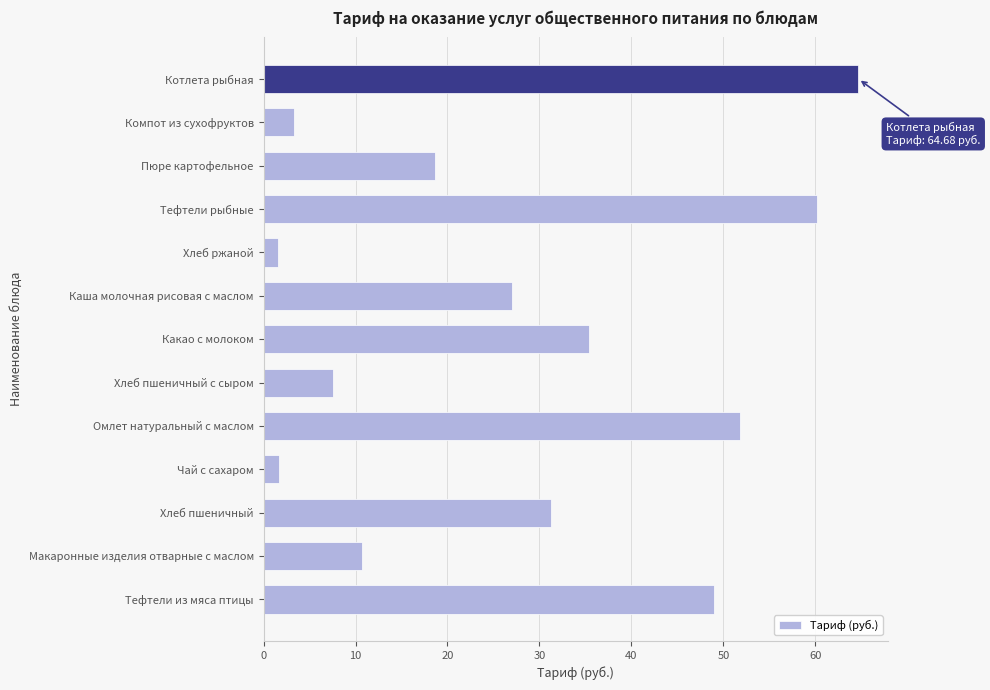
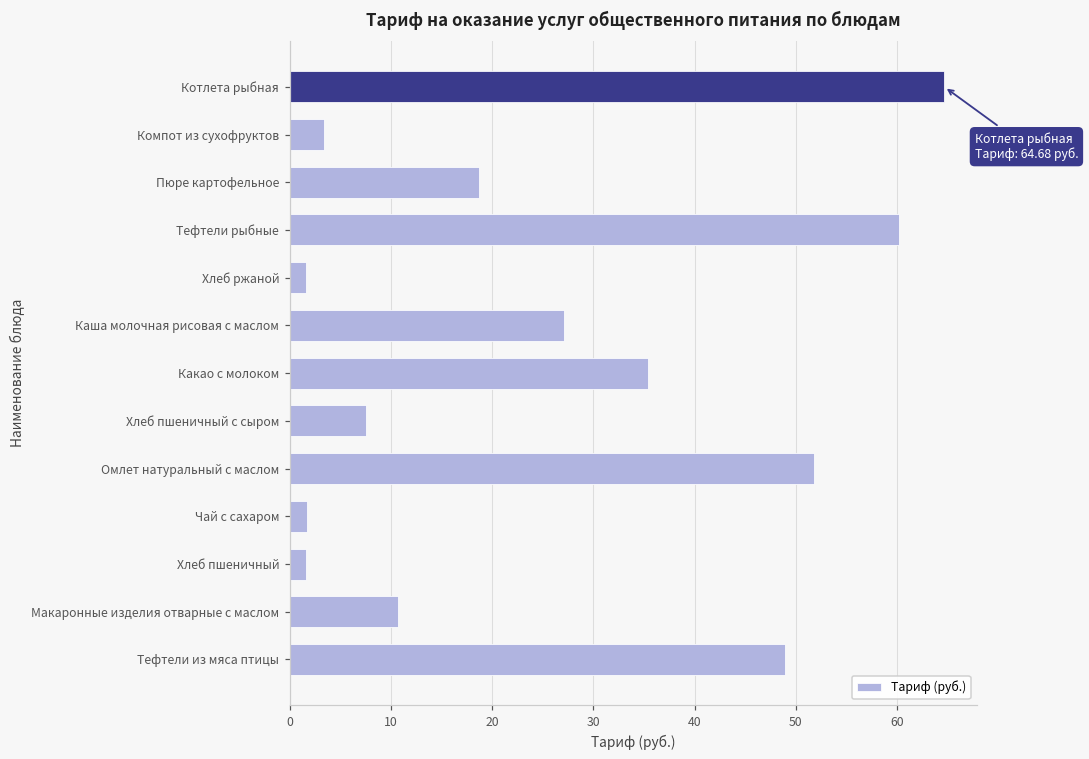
Хлеб пшеничный: 31 -> 2
